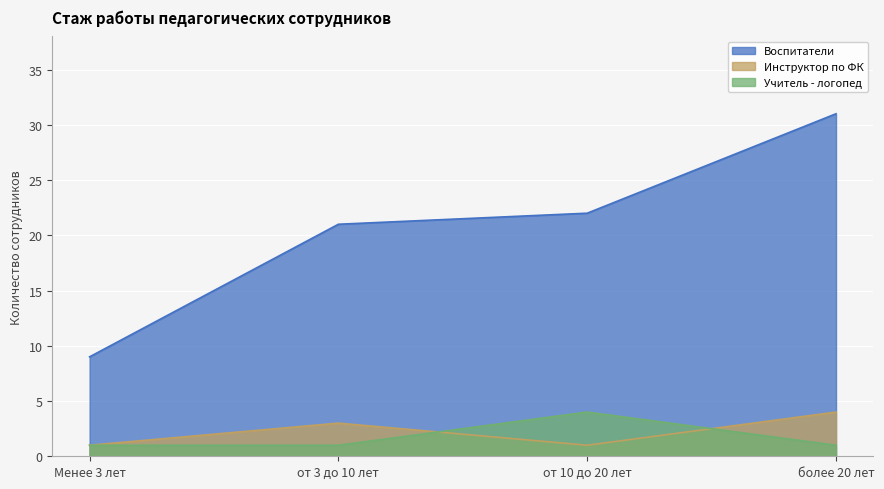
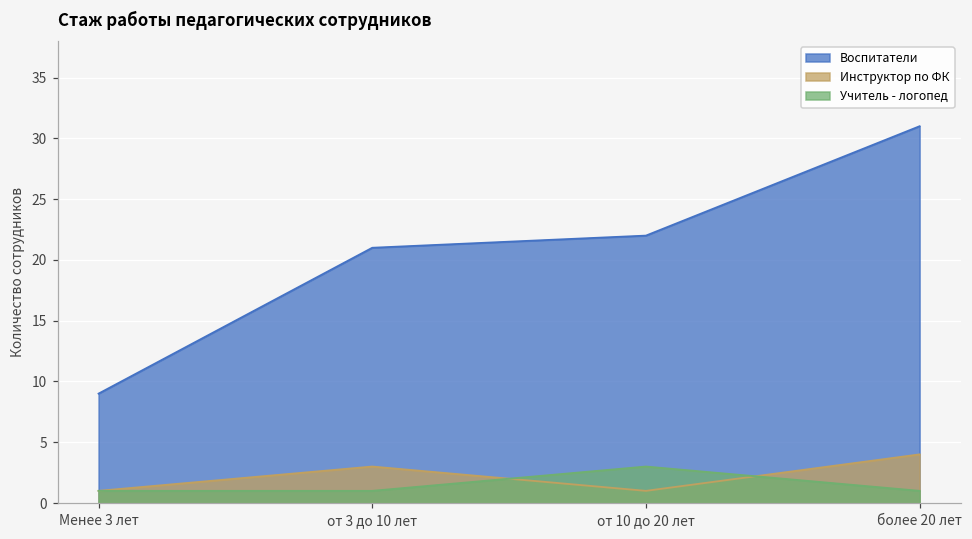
Учитель - логопед, от 10 до 20 лет: 4 -> 3
